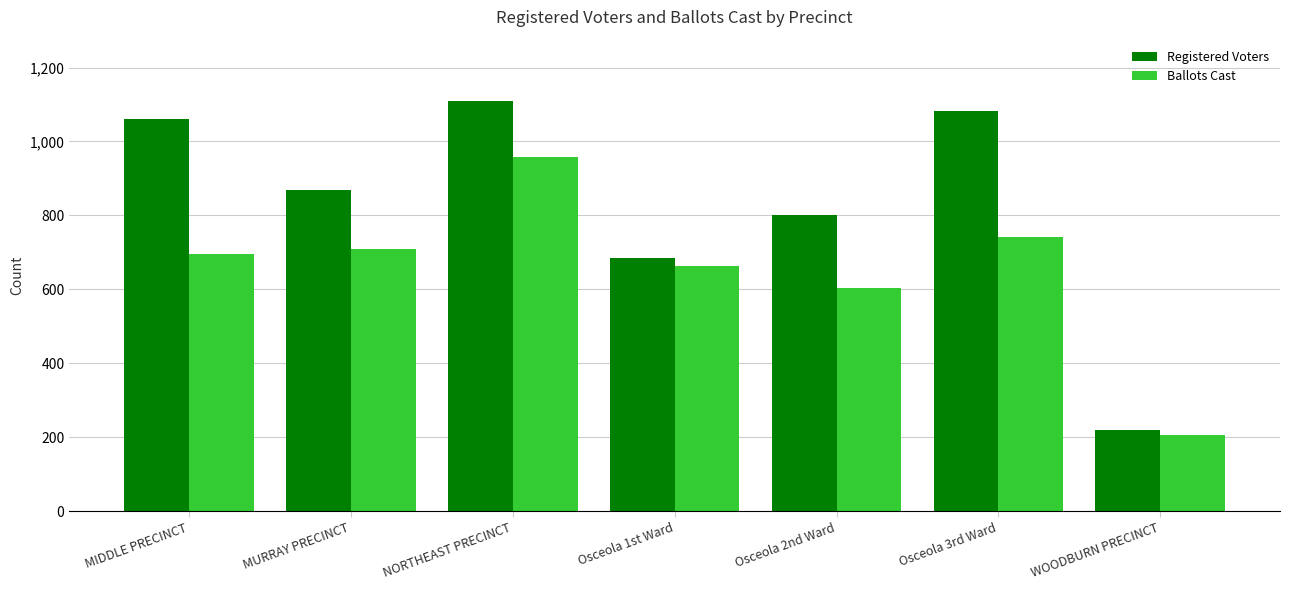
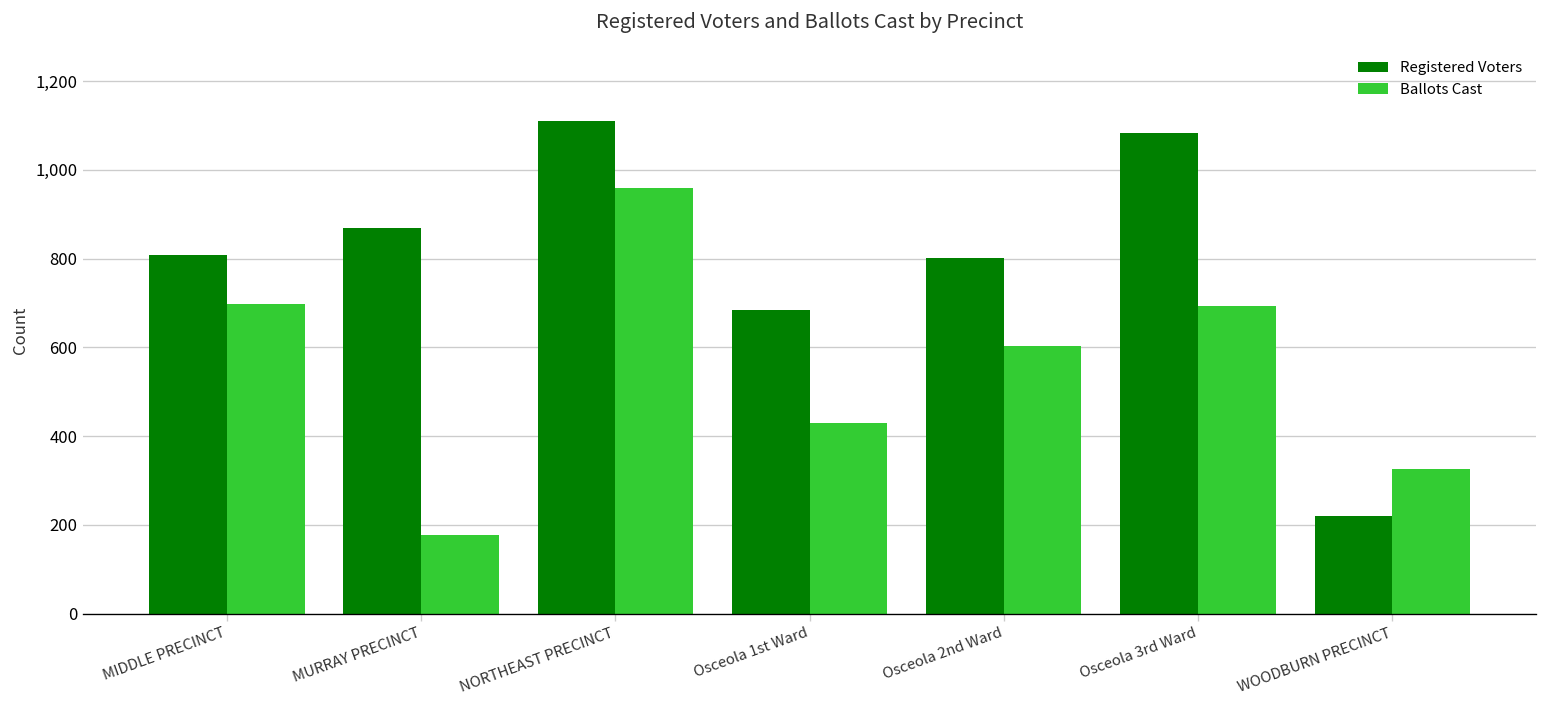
Registered Voters, MIDDLE PRECINCT: 1,060 -> 810
Ballots Cast, MURRAY PRECINCT: 710 -> 180
Ballots Cast, Osceola 1st Ward: 660 -> 430
Ballots Cast, Osceola 3rd Ward: 740 -> 690
Ballots Cast, WOODBURN PRECINCT: 210 -> 330
